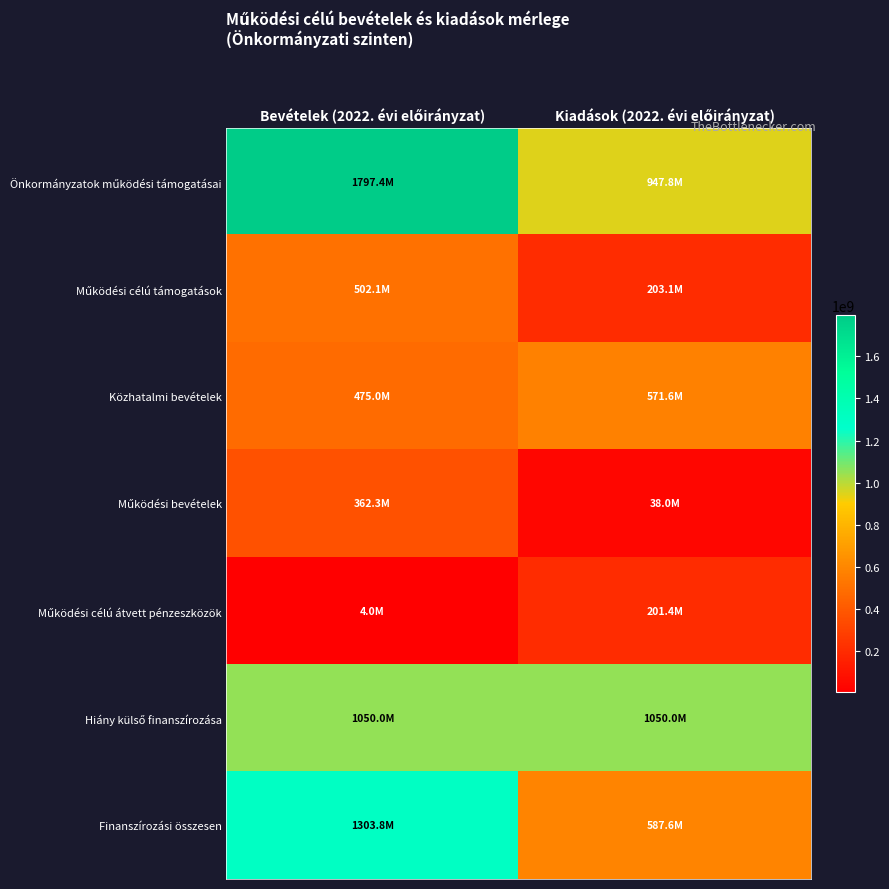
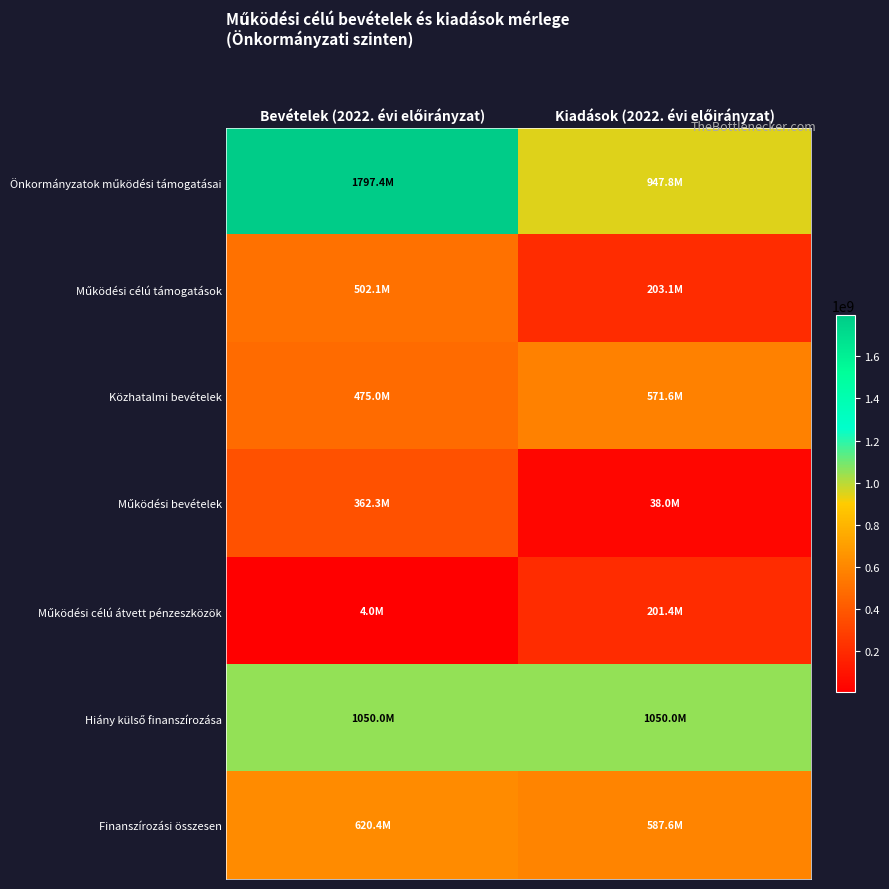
Finanszírozási összesen, Bevételek (2022. évi előirányzat): 1303.8M -> 620.4M
